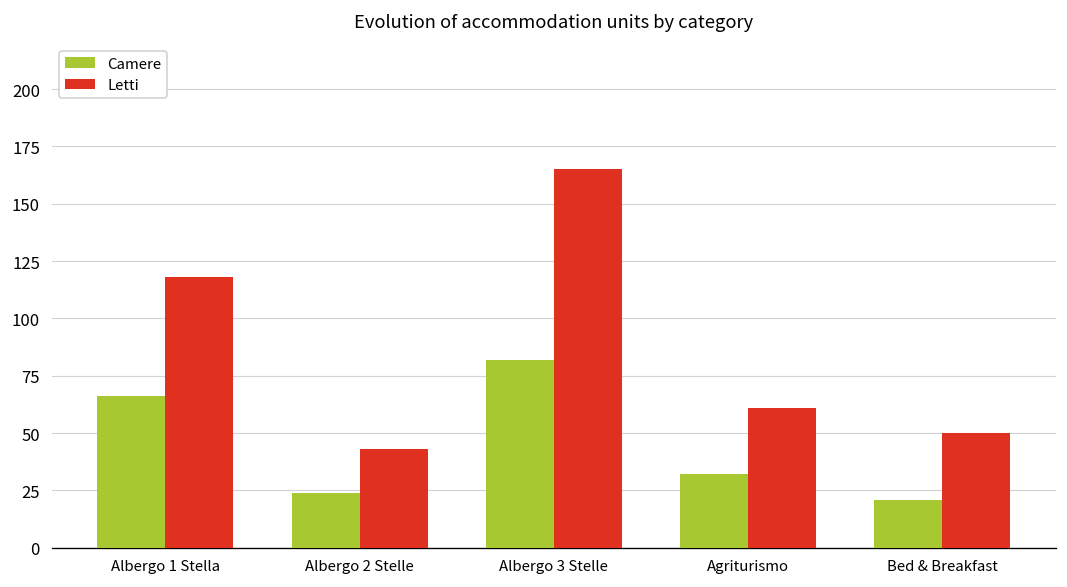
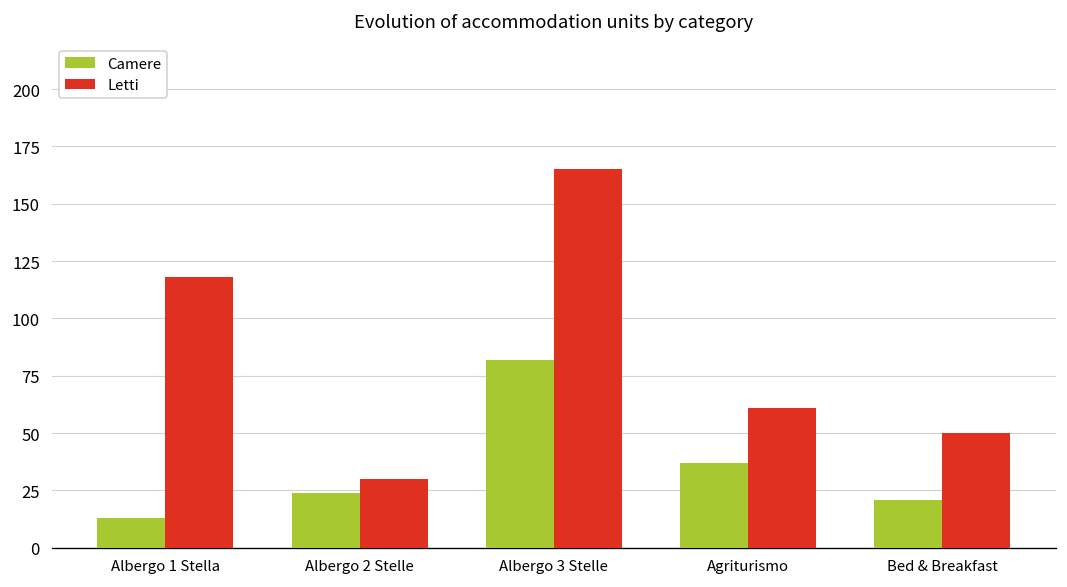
Camere, Albergo 1 Stella: 66 -> 13
Letti, Albergo 2 Stelle: 43 -> 30
Camere, Agriturismo: 32 -> 37
